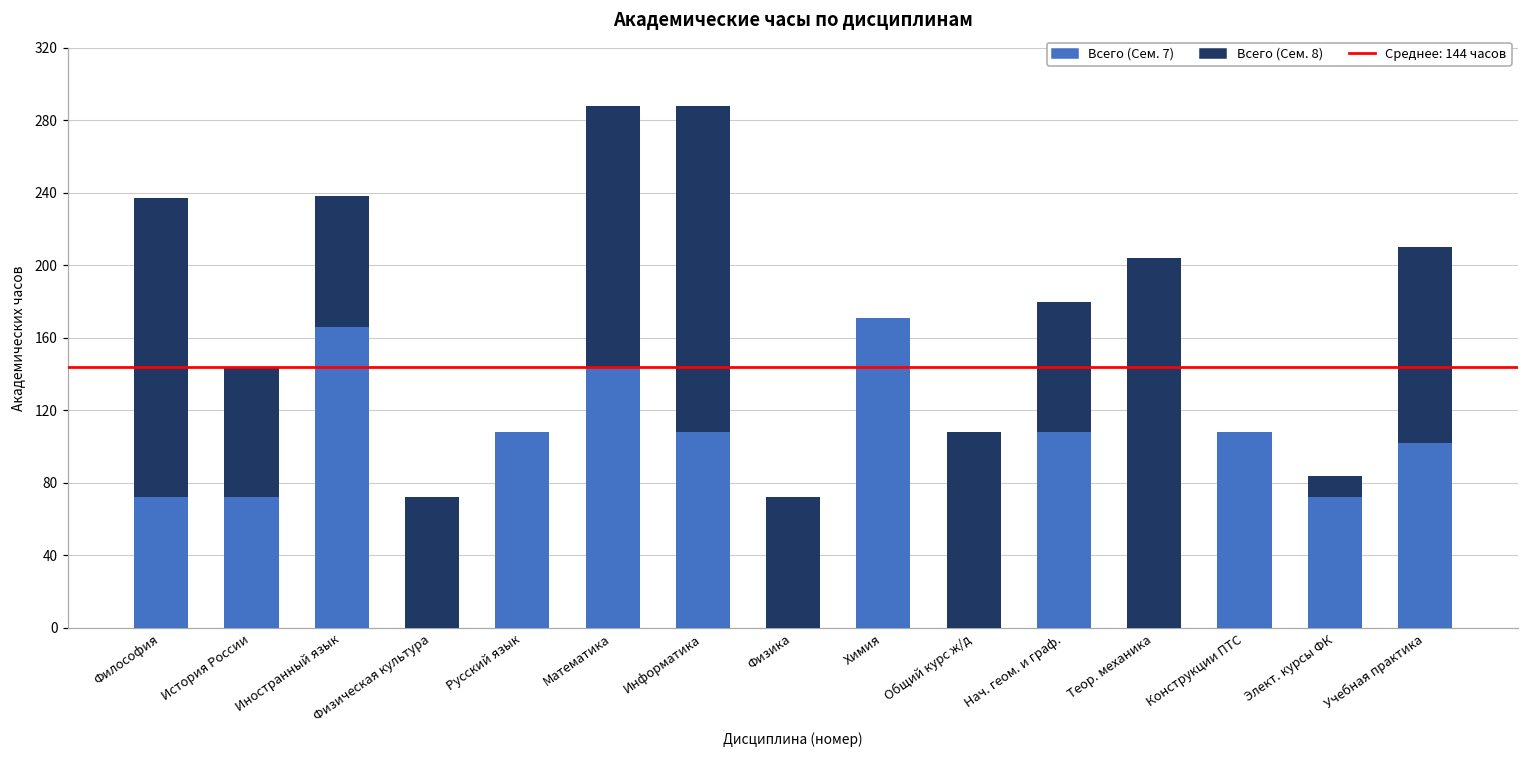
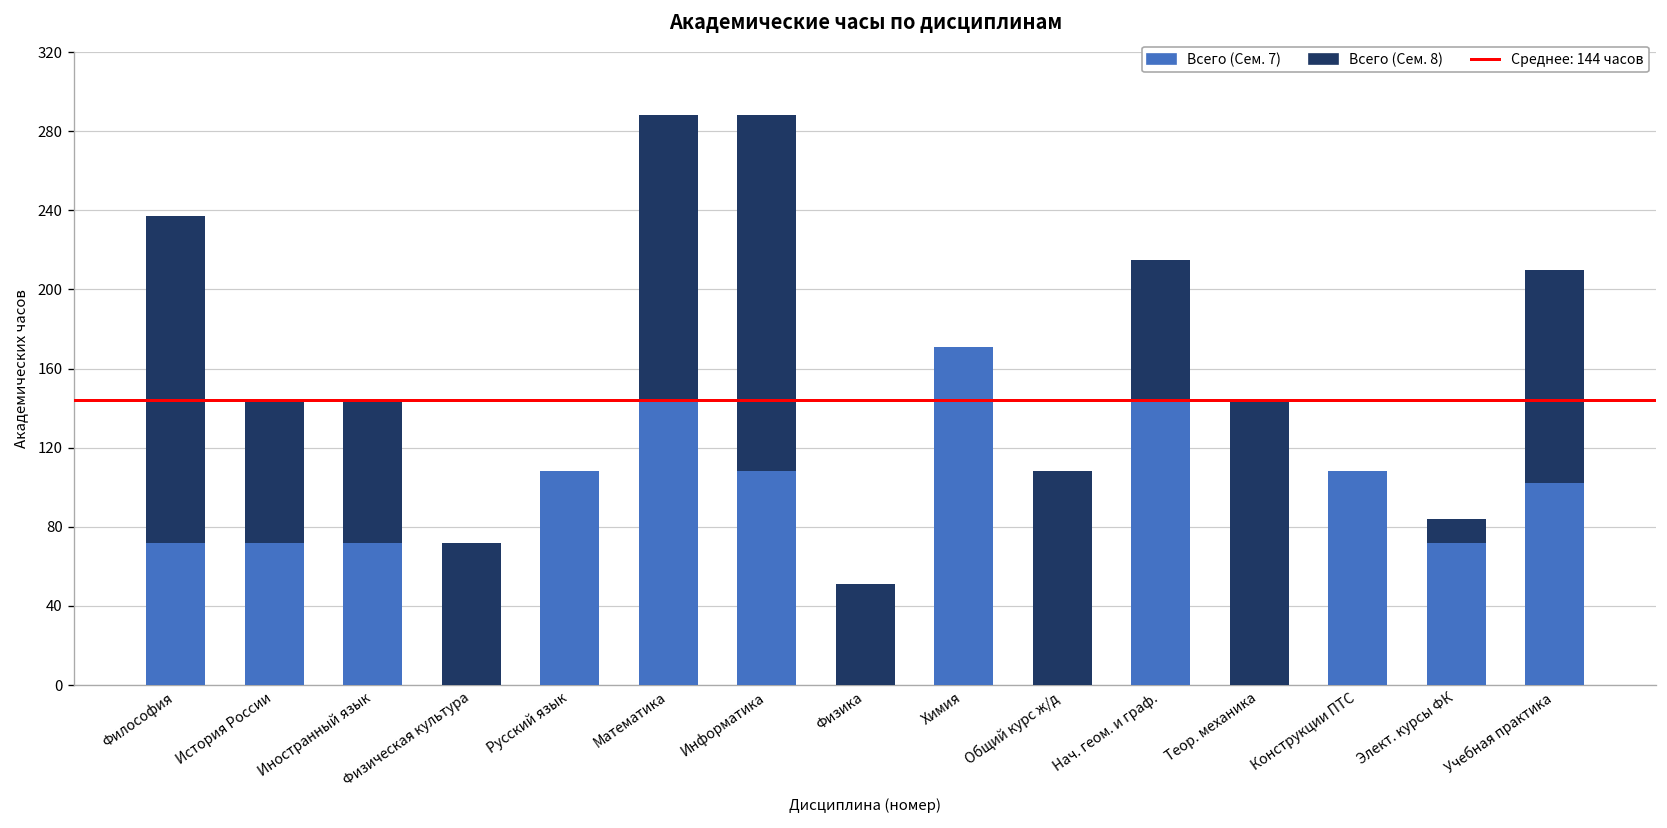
Всего (Сем. 7), Иностранный язык: 166 -> 72
Всего (Сем. 8), Физика: 72 -> 51
Всего (Сем. 7), Нач. геом. и граф.: 108 -> 143
Всего (Сем. 8), Теор. механика: 204 -> 144
